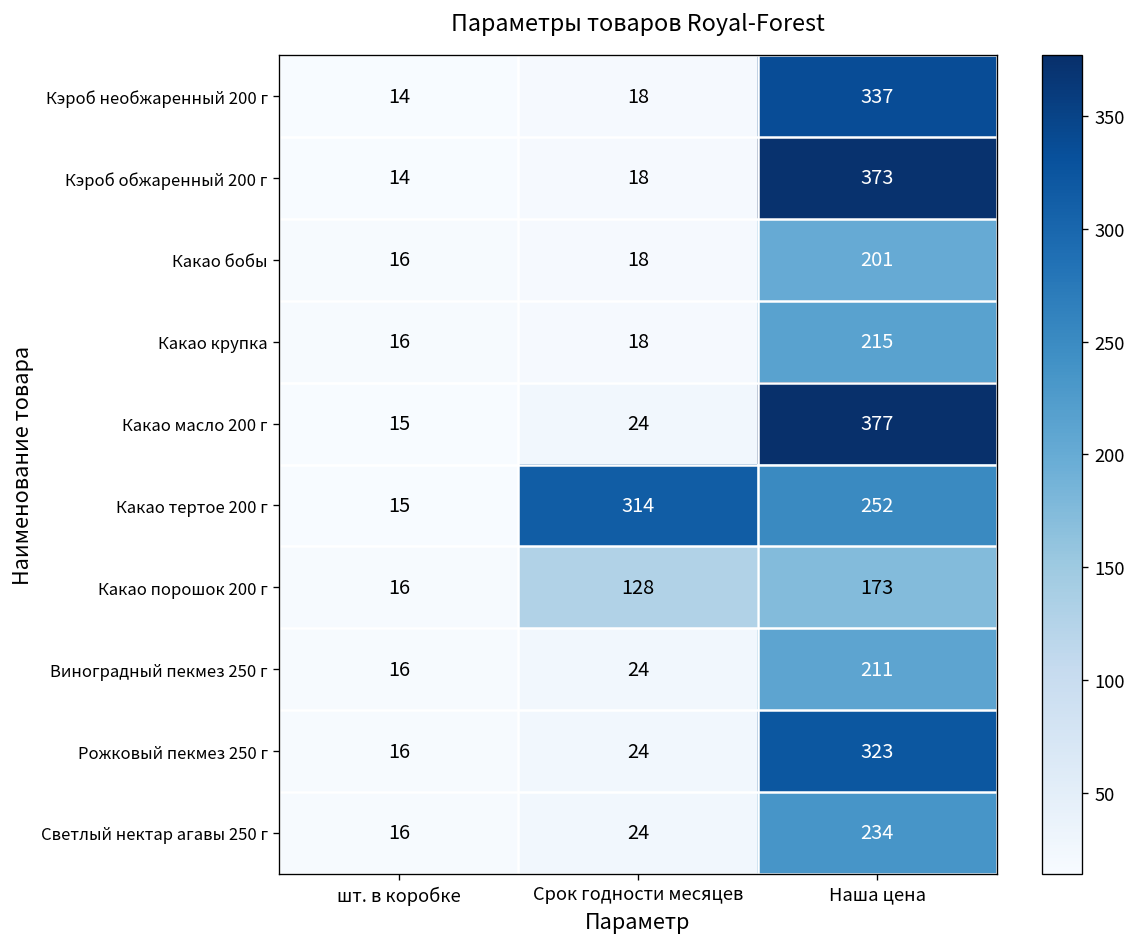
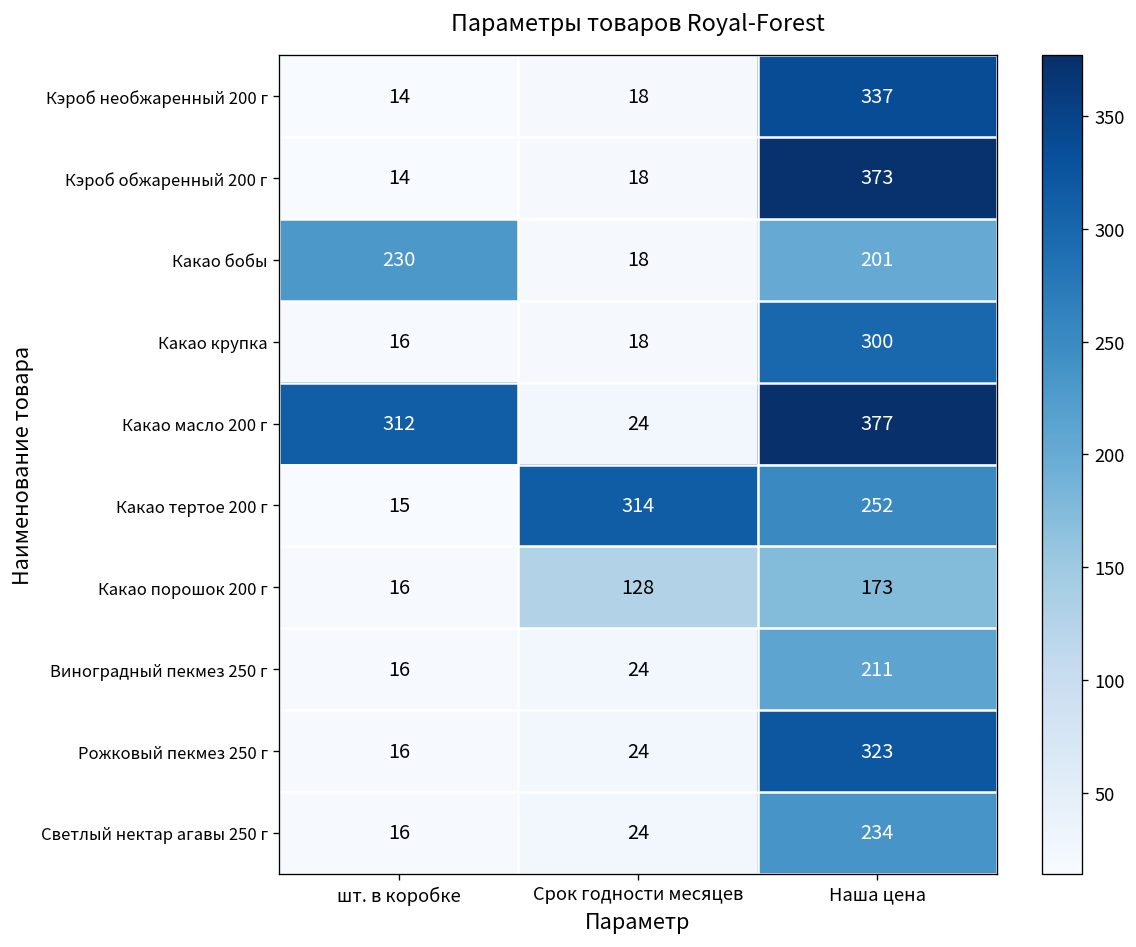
Какао бобы, шт. в коробке: 16 -> 230
Какао крупка, Наша цена: 215 -> 300
Какао масло 200 г, шт. в коробке: 15 -> 312
